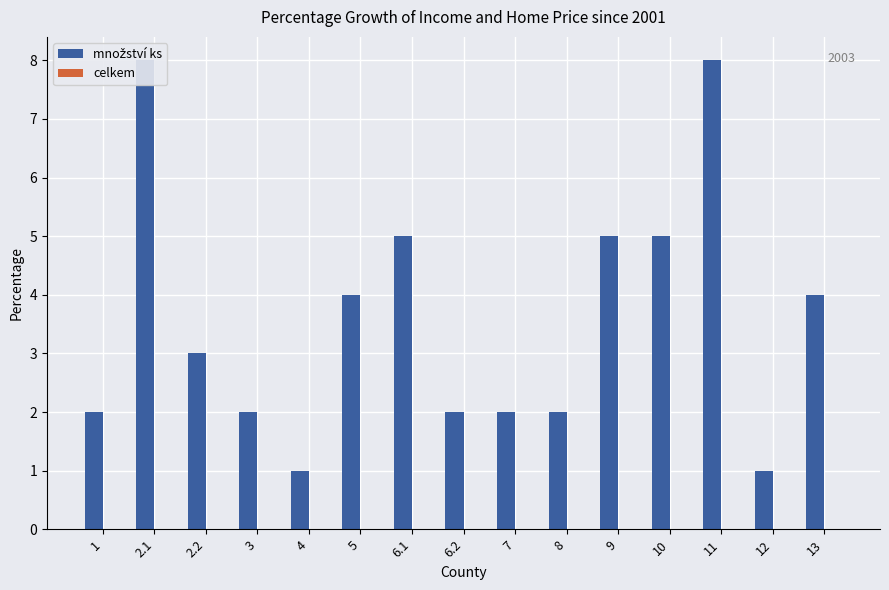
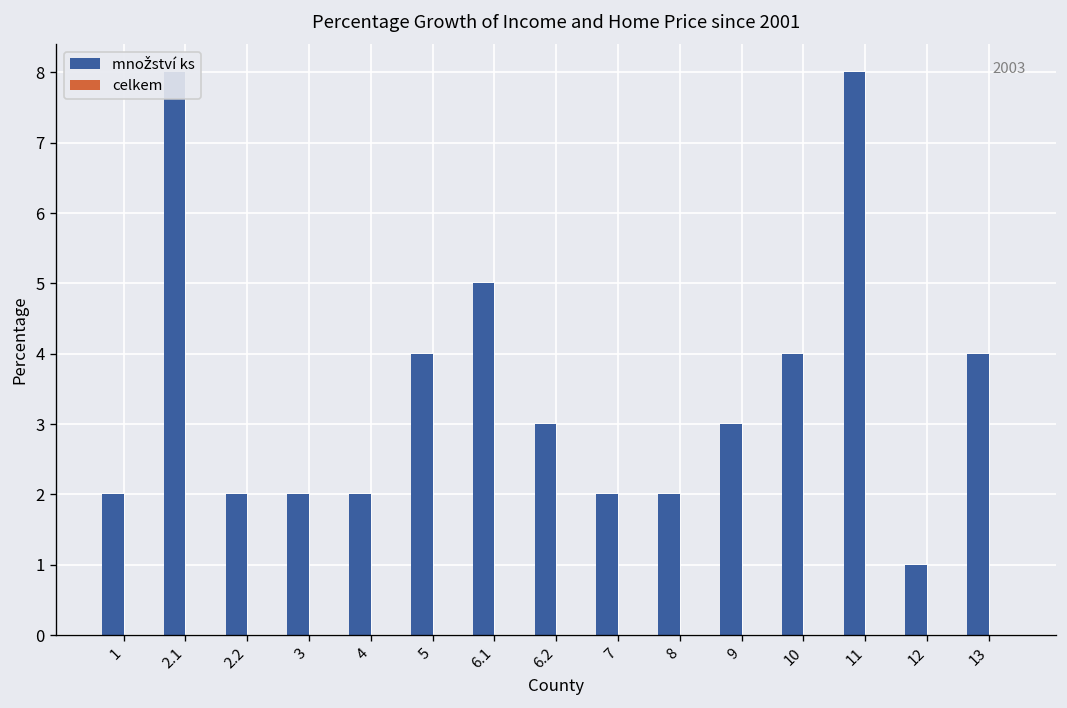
množství ks, 2.2: 3 -> 2
množství ks, 4: 1 -> 2
množství ks, 6.2: 2 -> 3
množství ks, 9: 5 -> 3
množství ks, 10: 5 -> 4
